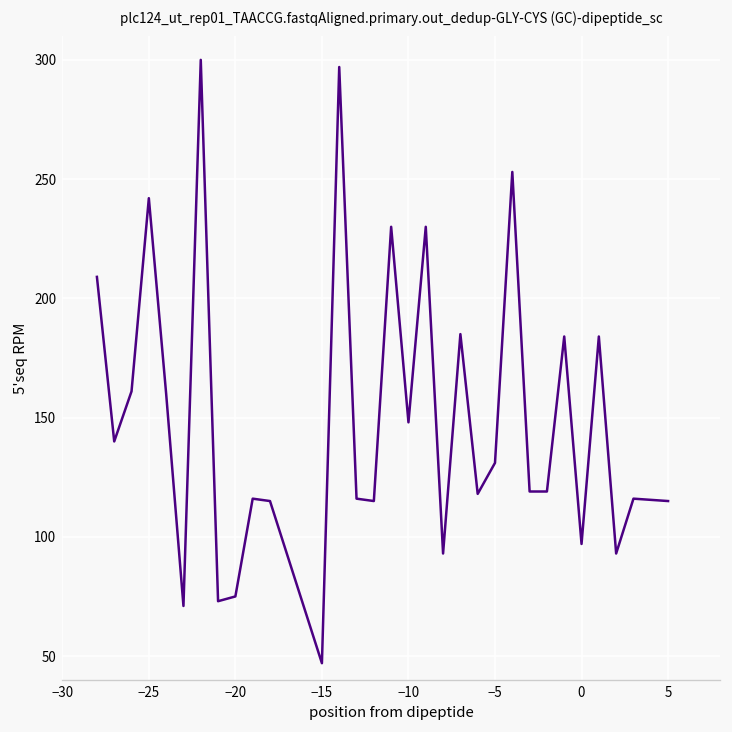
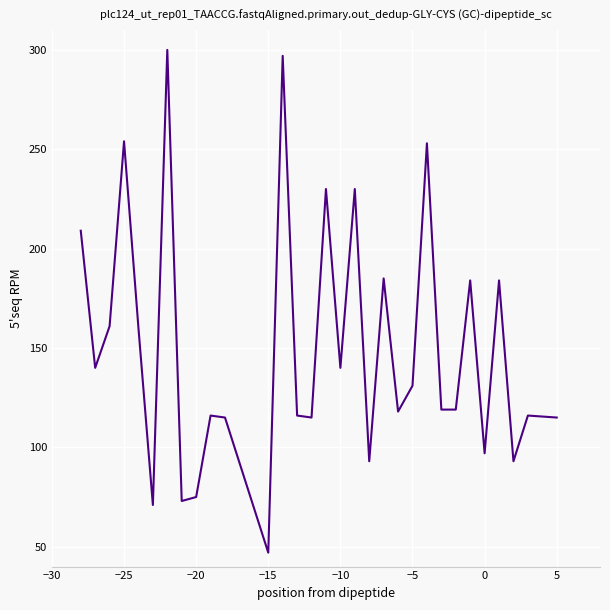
−25: 242 -> 254
−10: 148 -> 140
